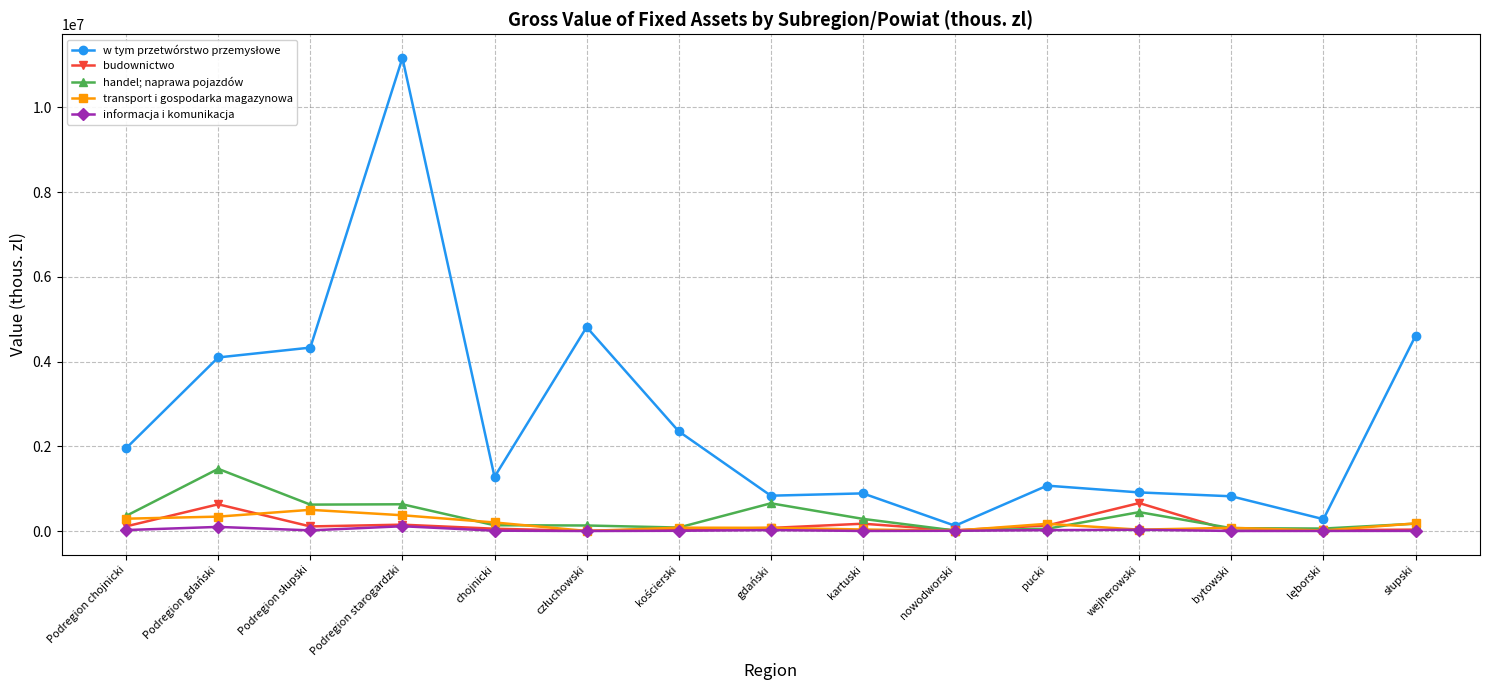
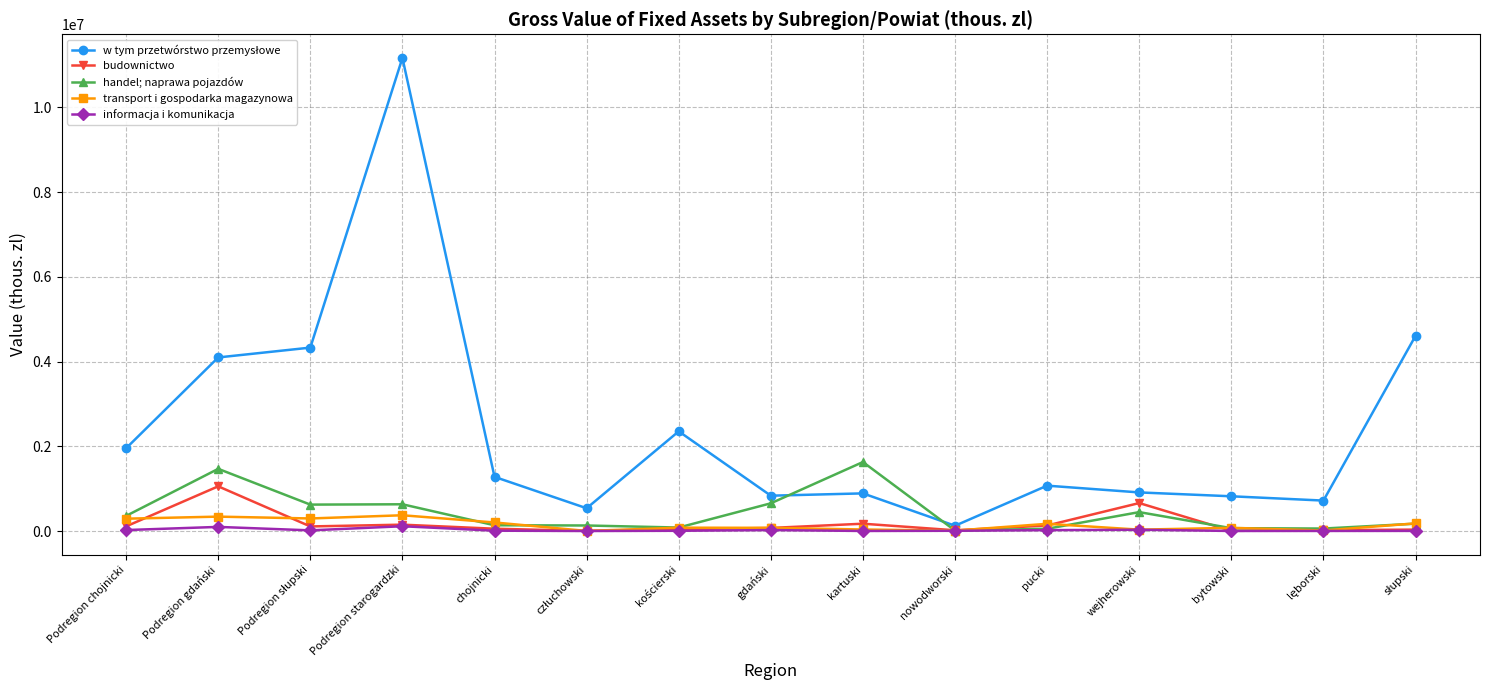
budownictwo, Podregion gdański: 600000 -> 1100000
transport i gospodarka magazynowa, Podregion słupski: 500000 -> 300000
w tym przetwórstwo przemysłowe, człuchowski: 4800000 -> 500000
handel; naprawa pojazdów, kartuski: 300000 -> 1600000
w tym przetwórstwo przemysłowe, lęborski: 300000 -> 700000
